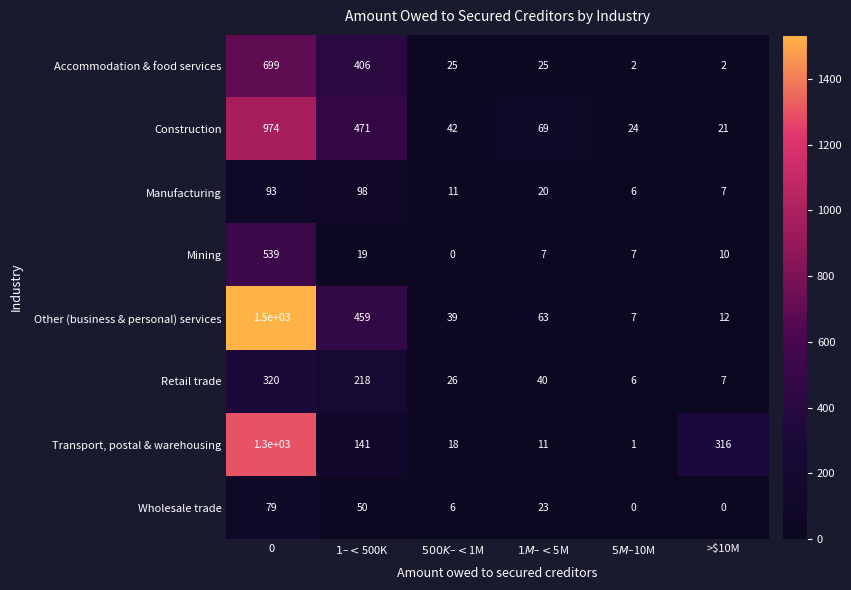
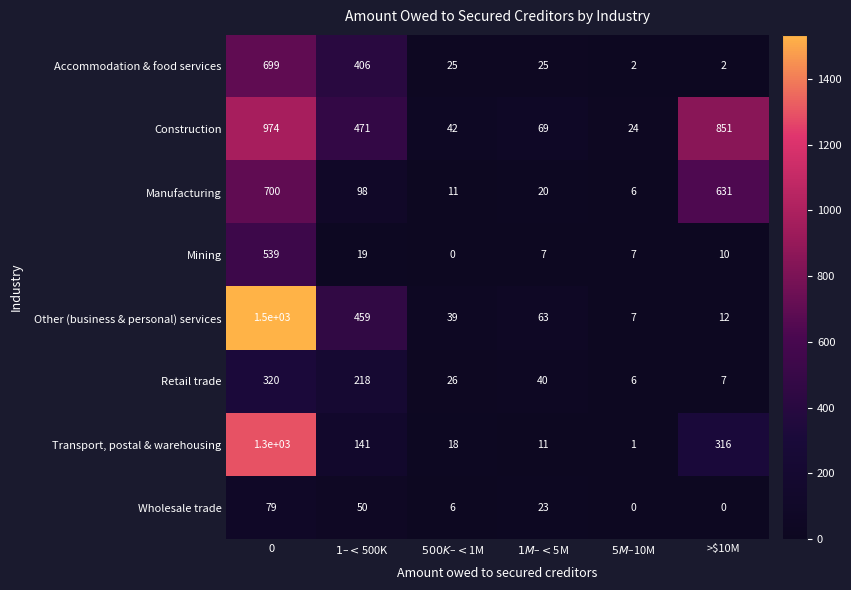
Construction, >$10M: 21 -> 851
Manufacturing, 0: 93 -> 700
Manufacturing, >$10M: 7 -> 631
